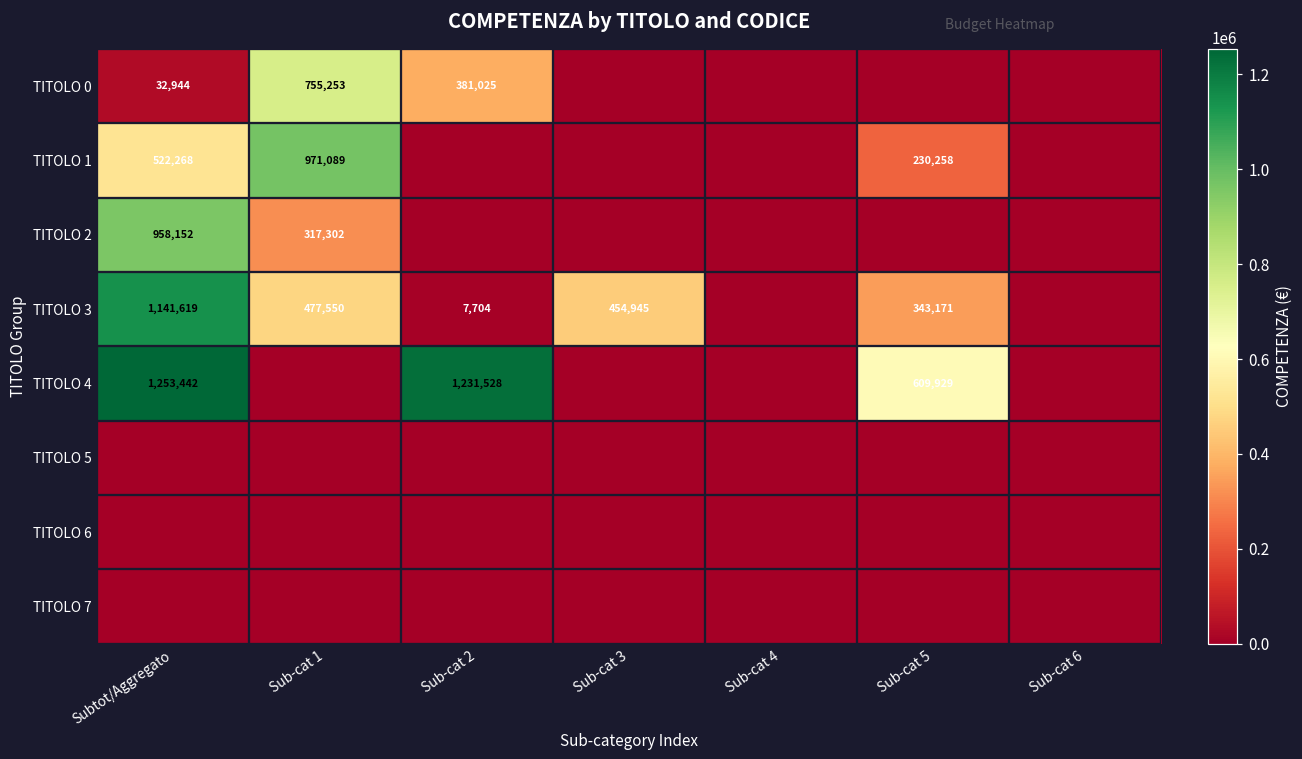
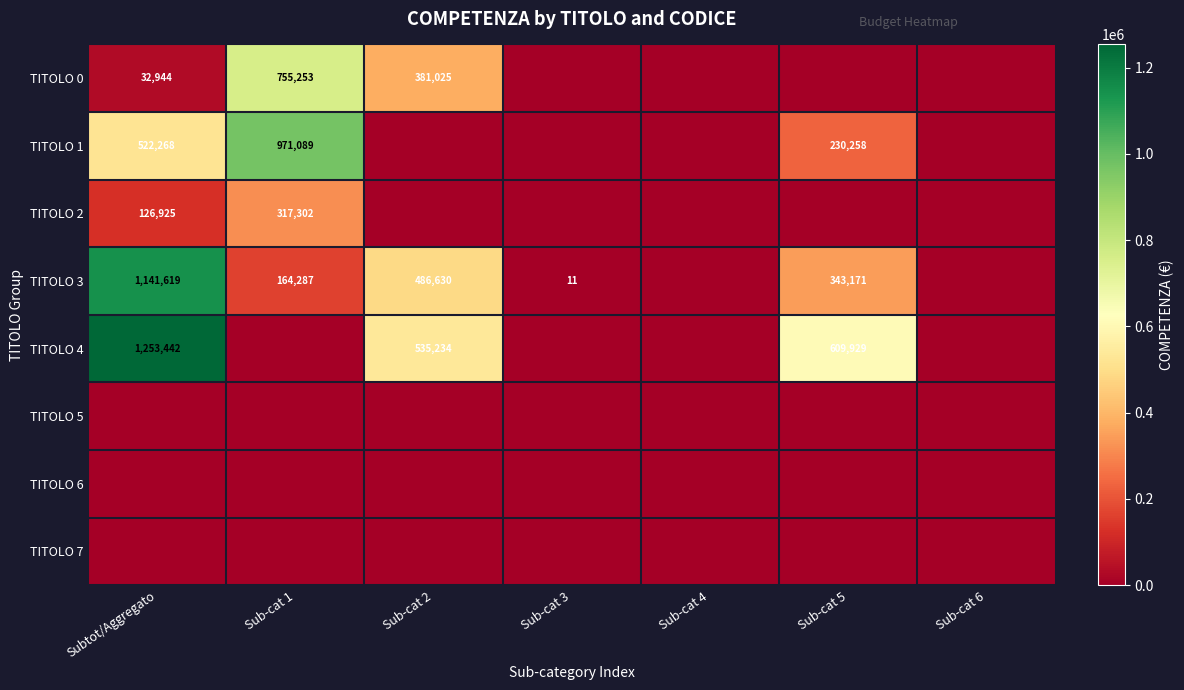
TITOLO 2, Subtot/Aggregato: 958,152 -> 126,925
TITOLO 3, Sub-cat 1: 477,550 -> 164,287
TITOLO 3, Sub-cat 2: 7,704 -> 486,630
TITOLO 3, Sub-cat 3: 454,945 -> 11
TITOLO 4, Sub-cat 2: 1,231,528 -> 535,234
